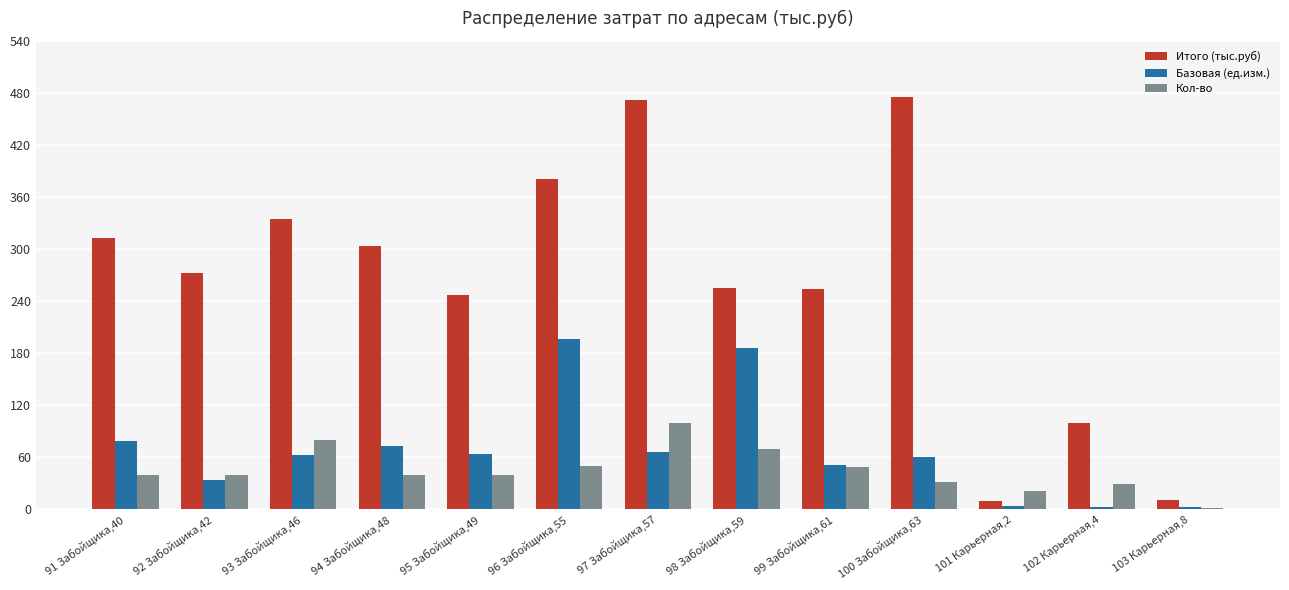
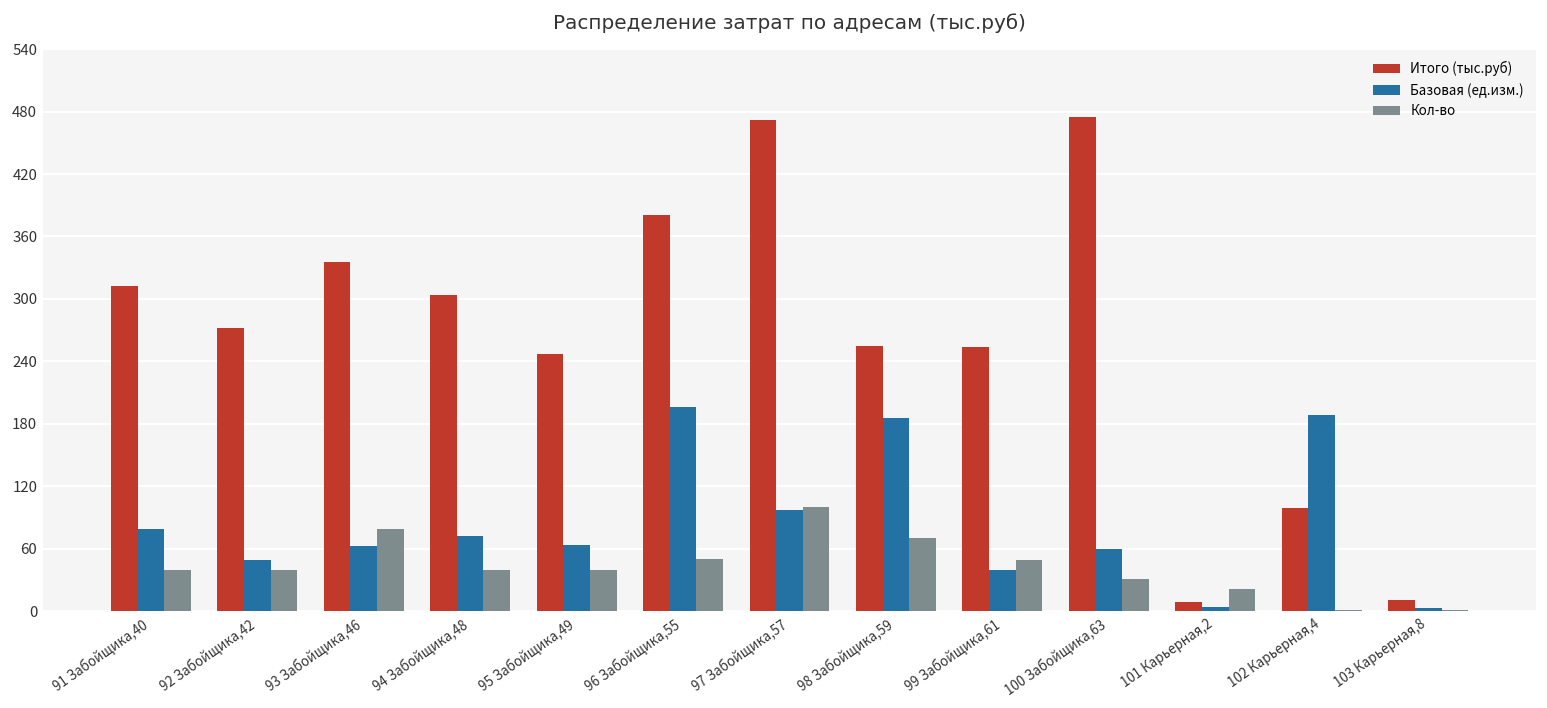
Базовая (ед.изм.), 92 Забойщика,42: 30 -> 50
Базовая (ед.изм.), 97 Забойщика,57: 70 -> 100
Базовая (ед.изм.), 99 Забойщика,61: 50 -> 40
Базовая (ед.изм.), 102 Карьерная,4: 0 -> 190
Кол-во, 102 Карьерная,4: 30 -> 0
